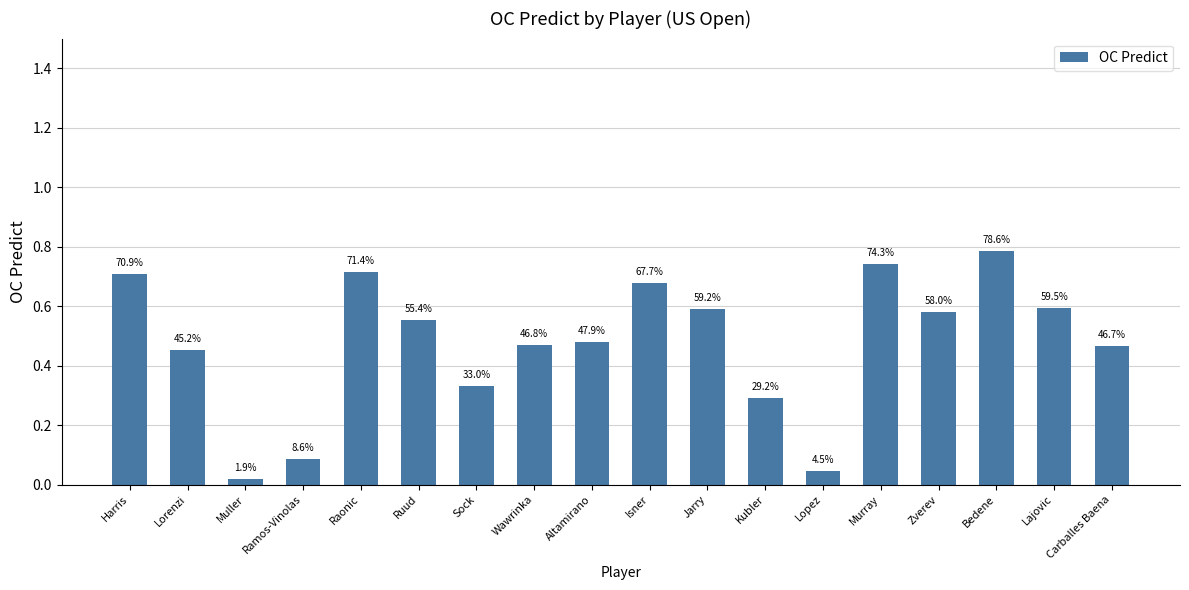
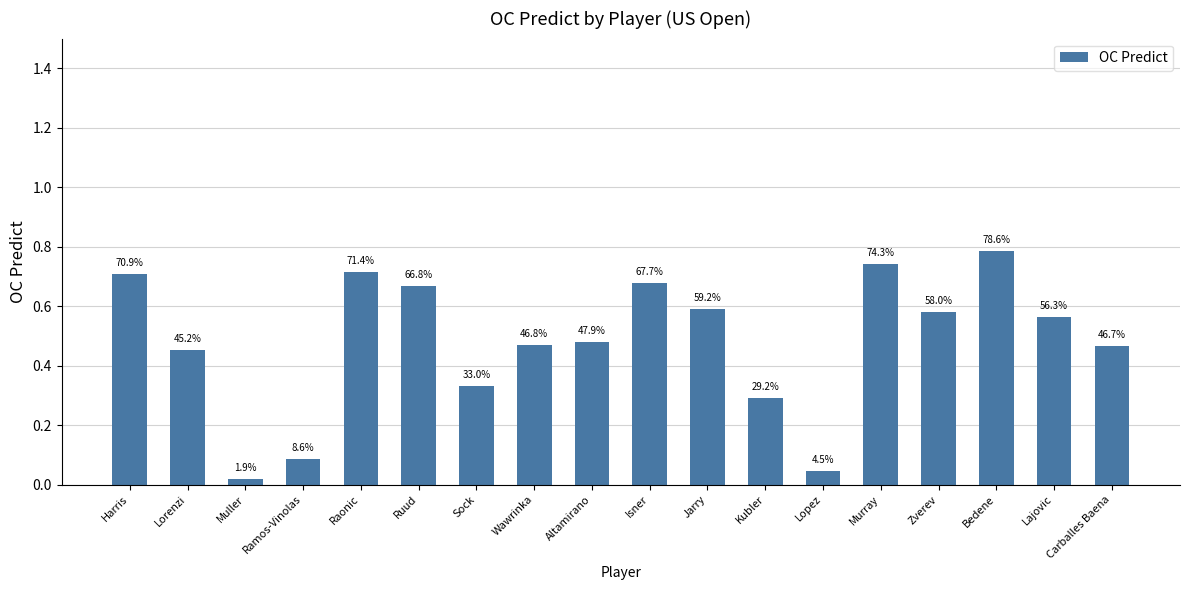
Ruud: 55.4% -> 66.8%
Lajovic: 59.5% -> 56.3%
